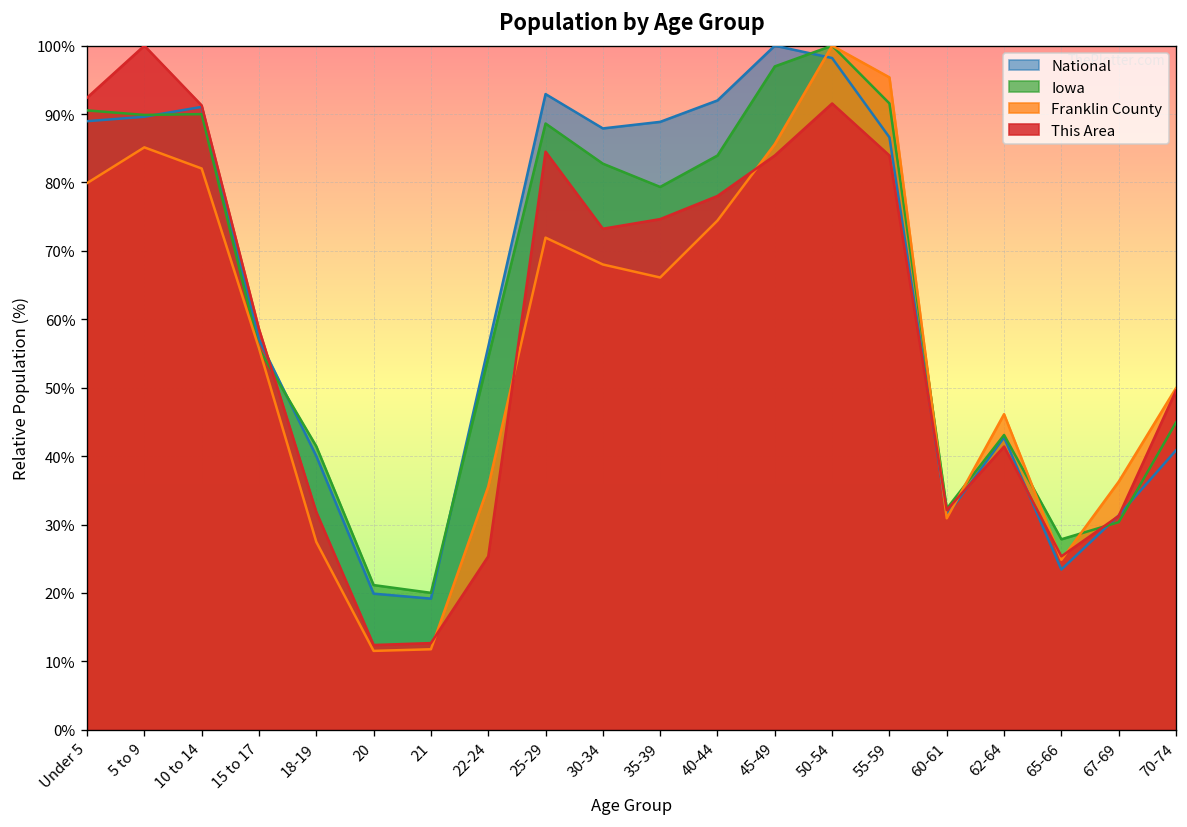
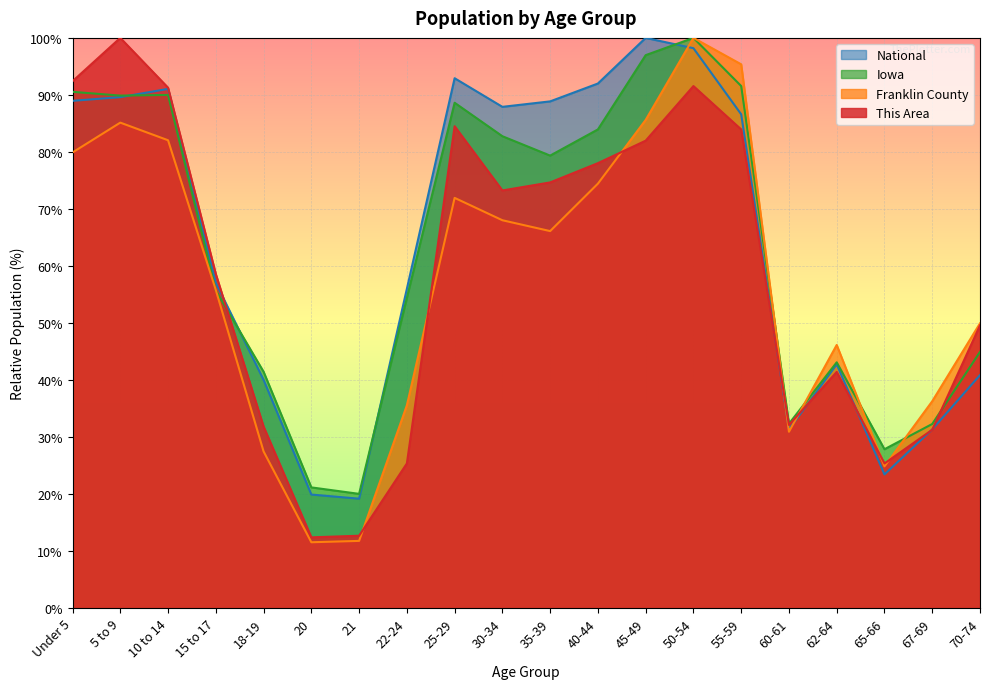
This Area, 45-49: 84% -> 82%
Iowa, 67-69: 30% -> 32%
